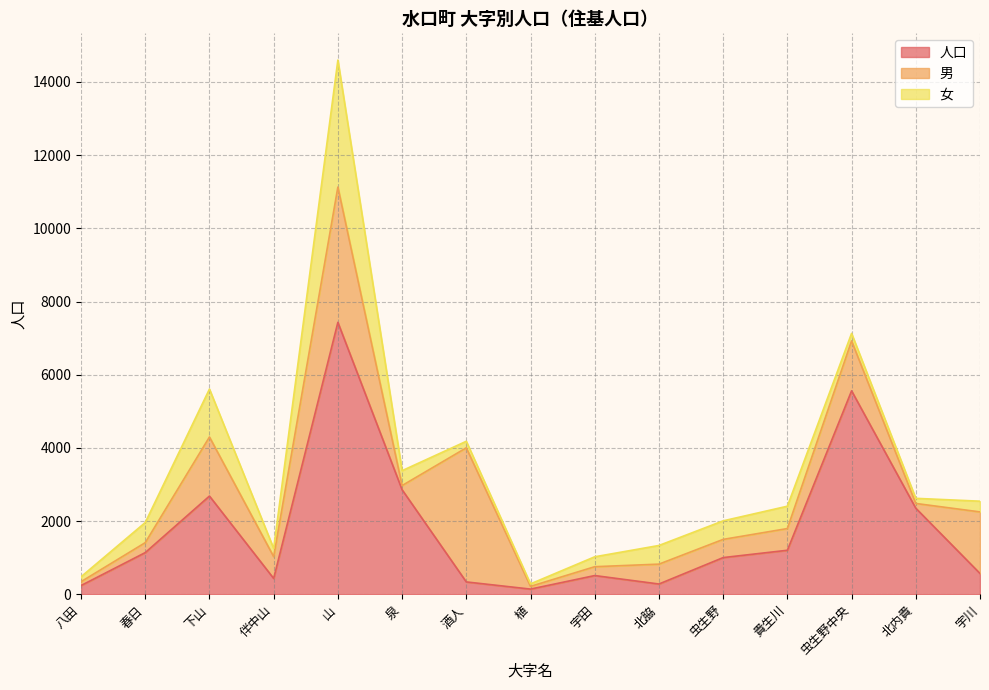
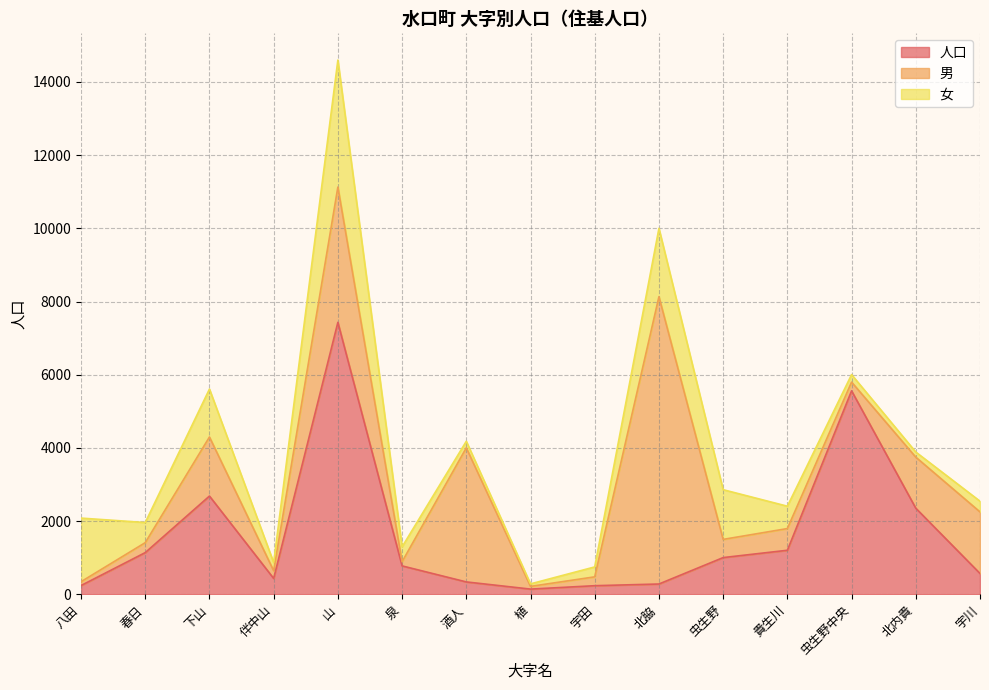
女, 八田: 100 -> 1700
男, 伴中山: 600 -> 200
人口, 泉: 2900 -> 800
人口, 宇田: 500 -> 200
男, 北脇: 500 -> 7900
女, 北脇: 500 -> 1900
女, 虫生野: 500 -> 1400
男, 虫生野中央: 1400 -> 200
男, 北内貴: 100 -> 1400
